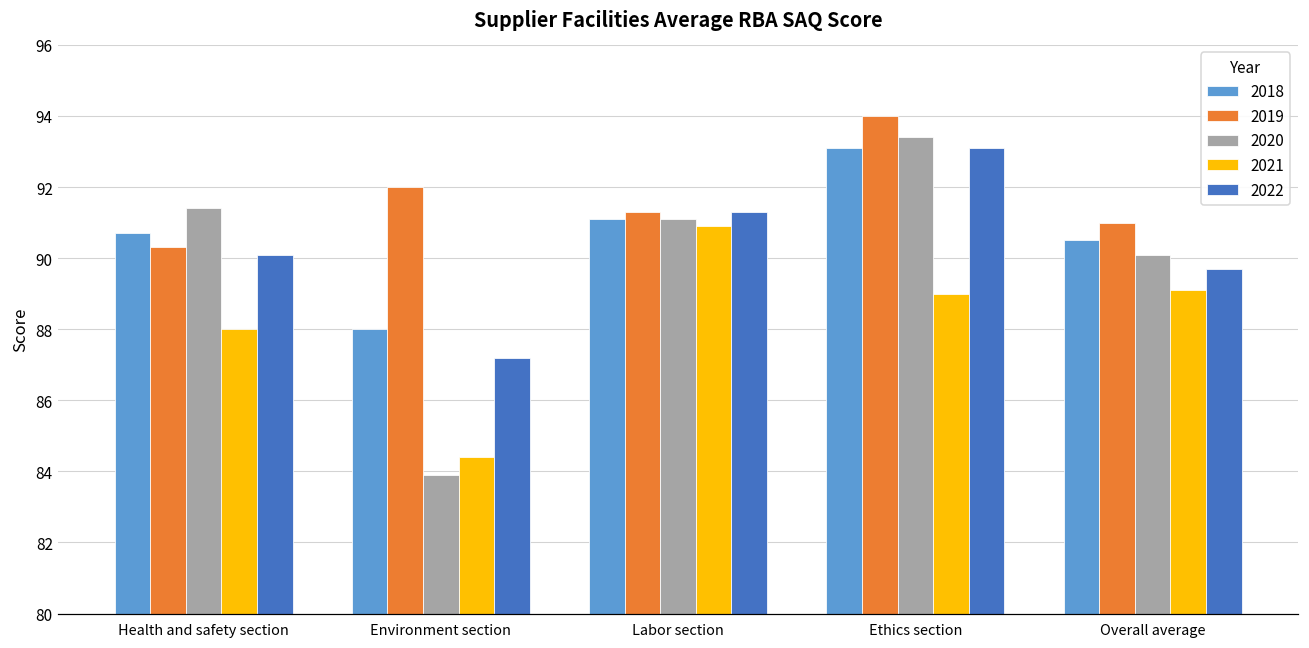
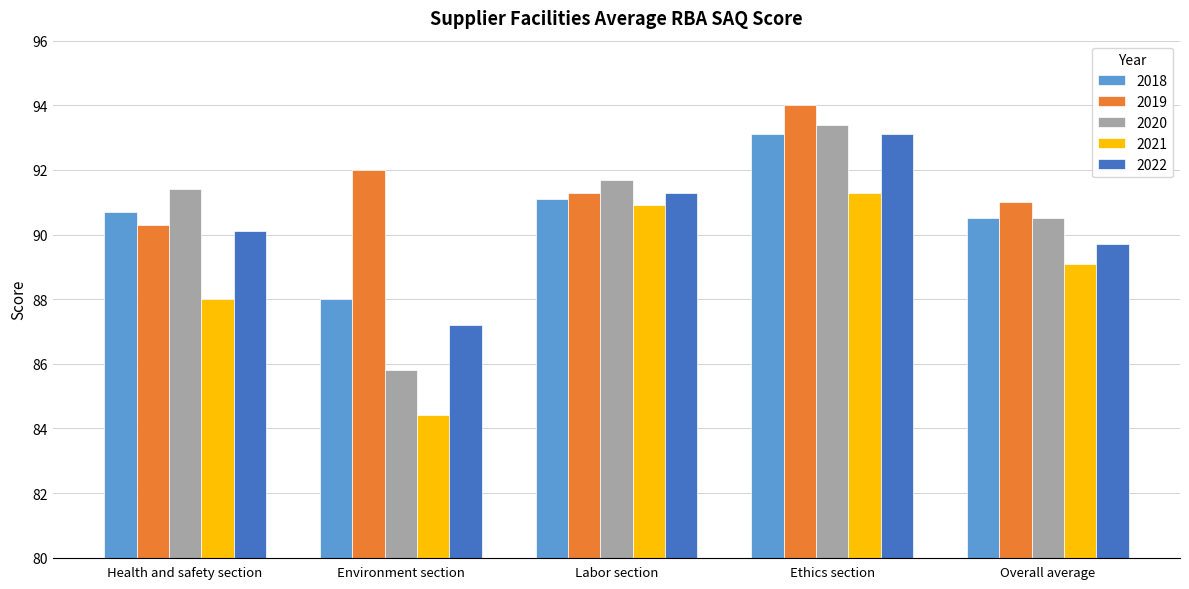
2020, Environment section: 83.9 -> 85.8
2020, Labor section: 91.1 -> 91.7
2021, Ethics section: 89.0 -> 91.3
2020, Overall average: 90.1 -> 90.5
